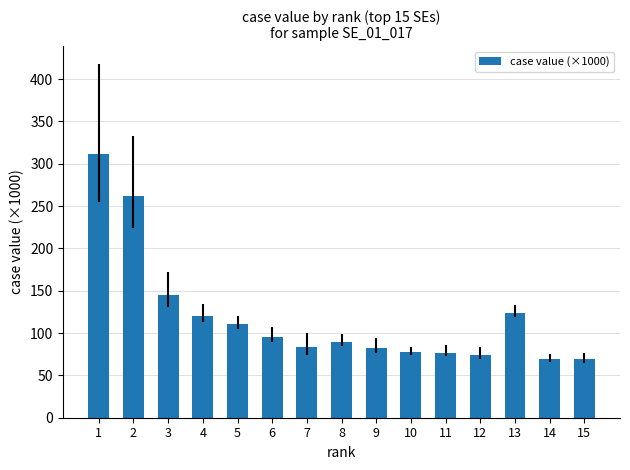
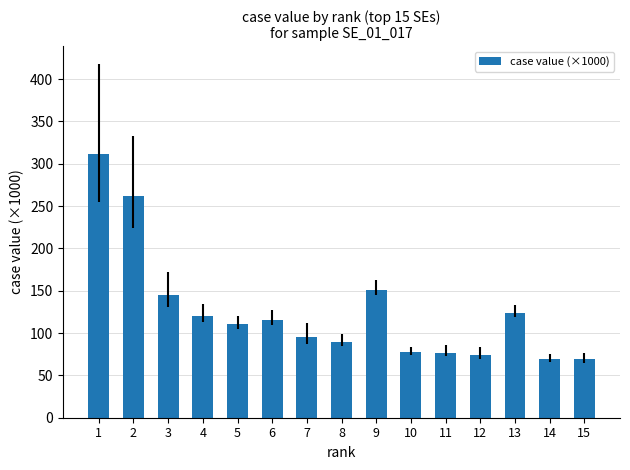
6: 100 -> 120
7: 80 -> 100
9: 80 -> 150
